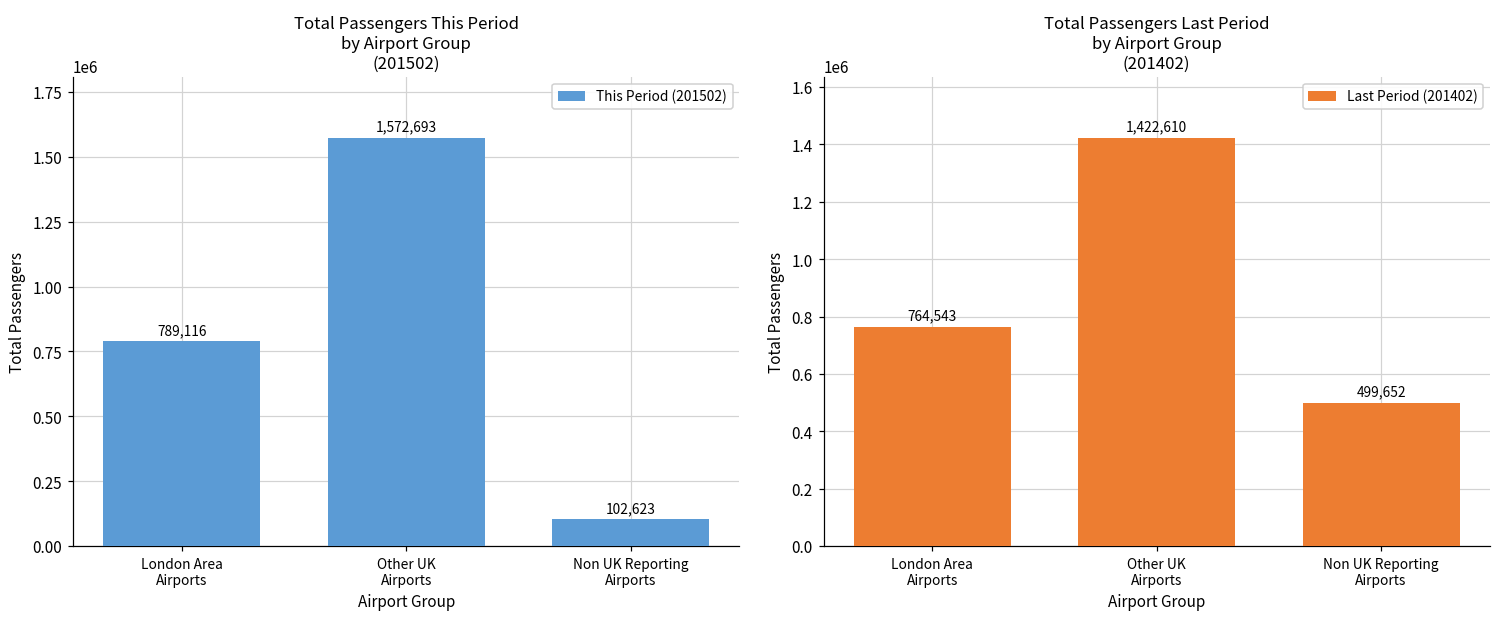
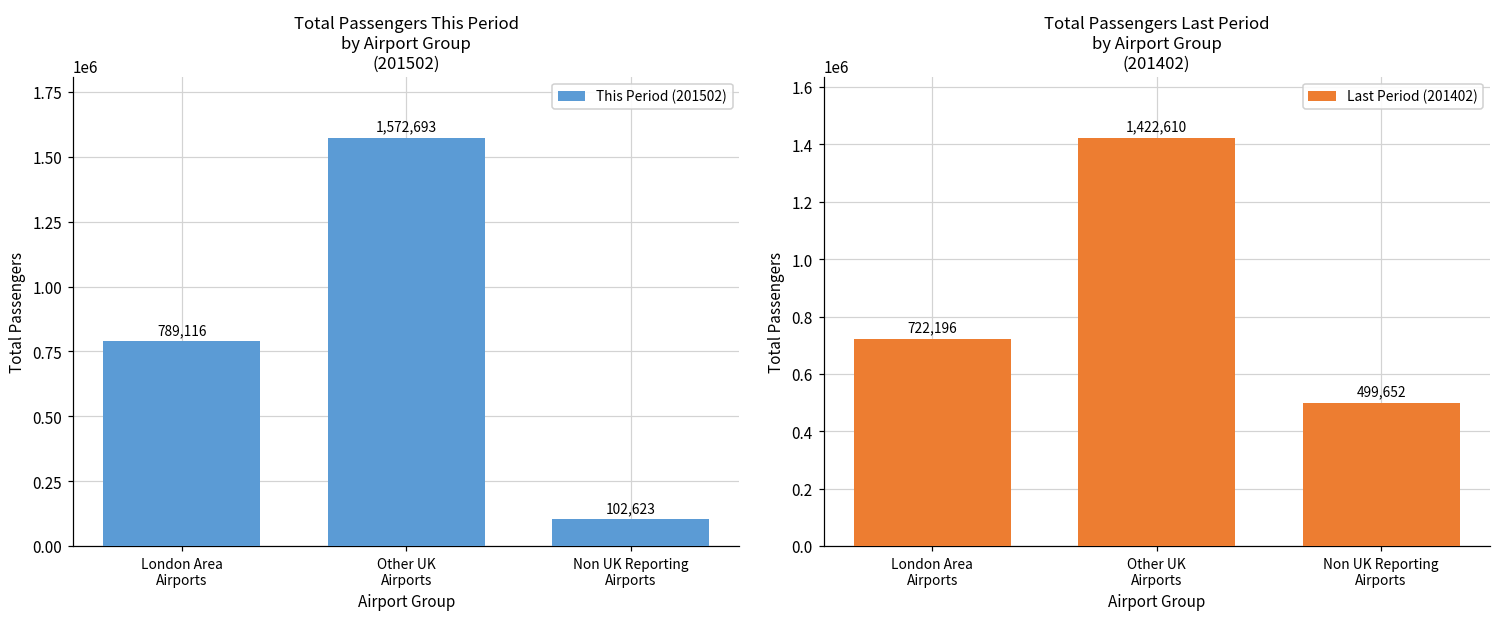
Total Passengers Last Period by Airport Group (201402), London Area Airports: 764,543 -> 722,196
